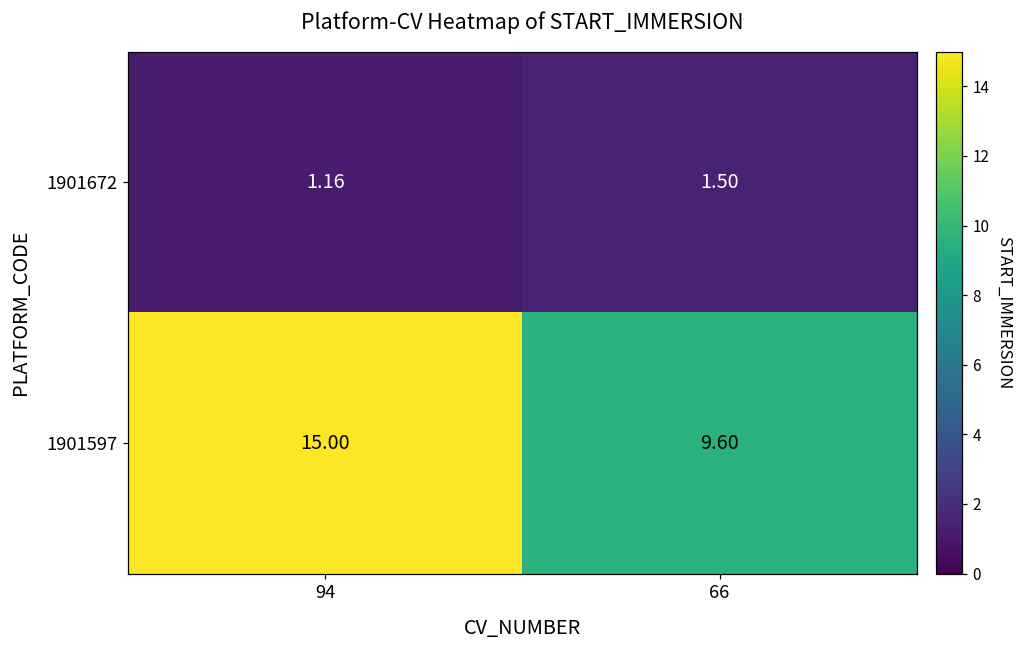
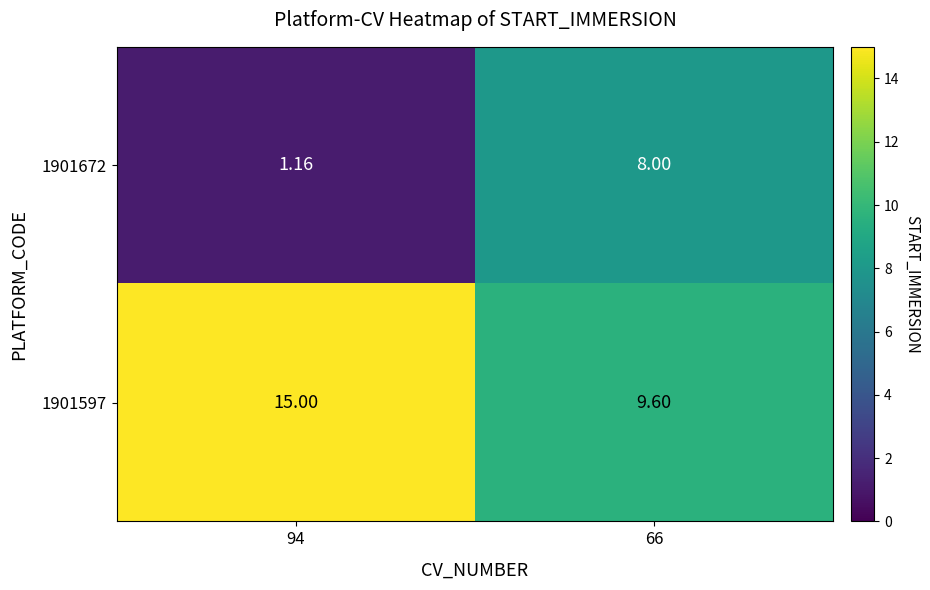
1901672, 66: 1.50 -> 8.00
